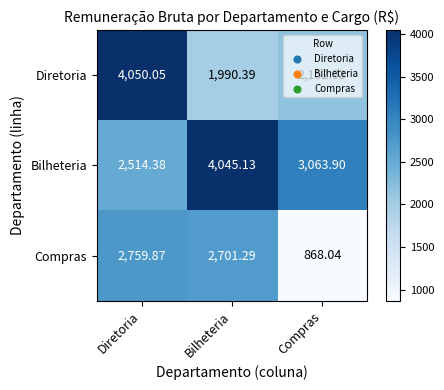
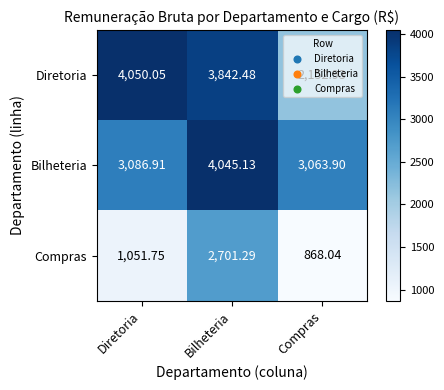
Diretoria, Bilheteria: 1,990.39 -> 3,842.48
Bilheteria, Diretoria: 2,514.38 -> 3,086.91
Compras, Diretoria: 2,759.87 -> 1,051.75
